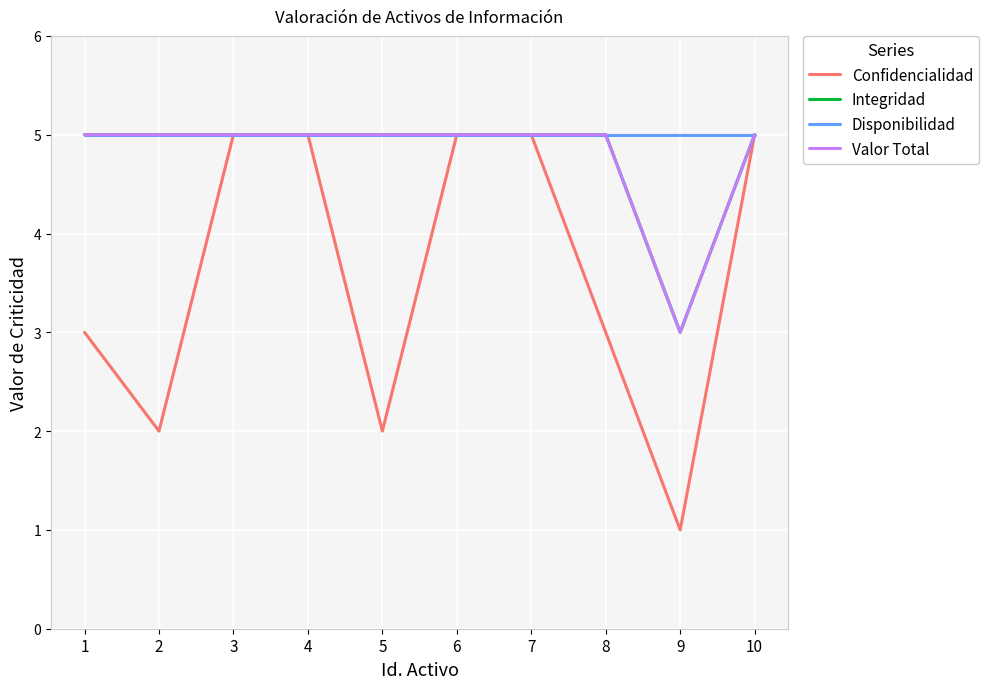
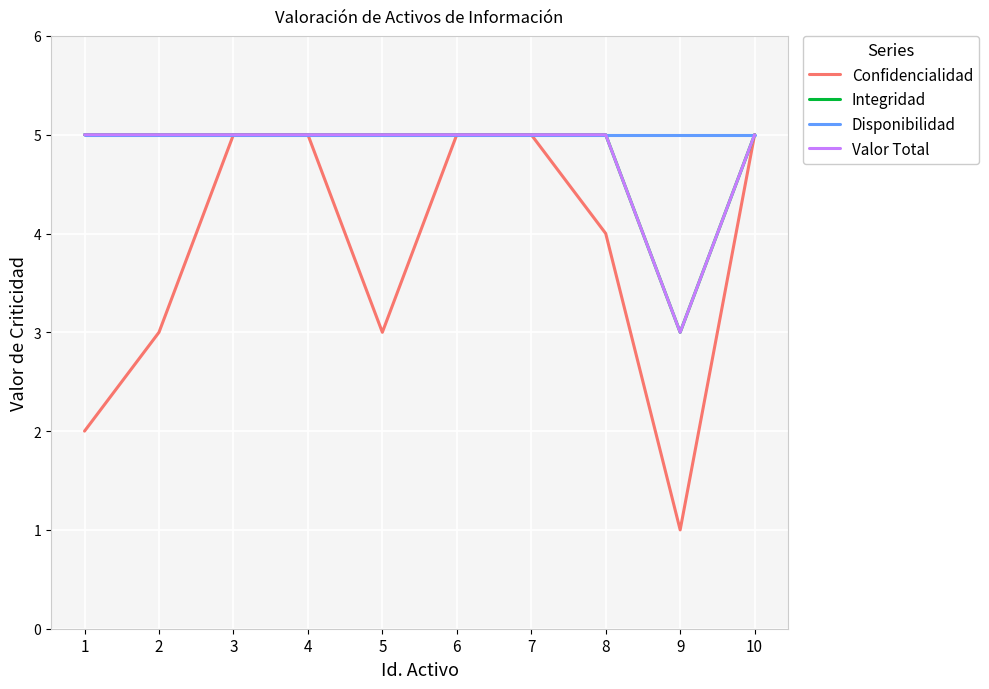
Confidencialidad, 1: 3 -> 2
Confidencialidad, 2: 2 -> 3
Confidencialidad, 5: 2 -> 3
Confidencialidad, 8: 3 -> 4
